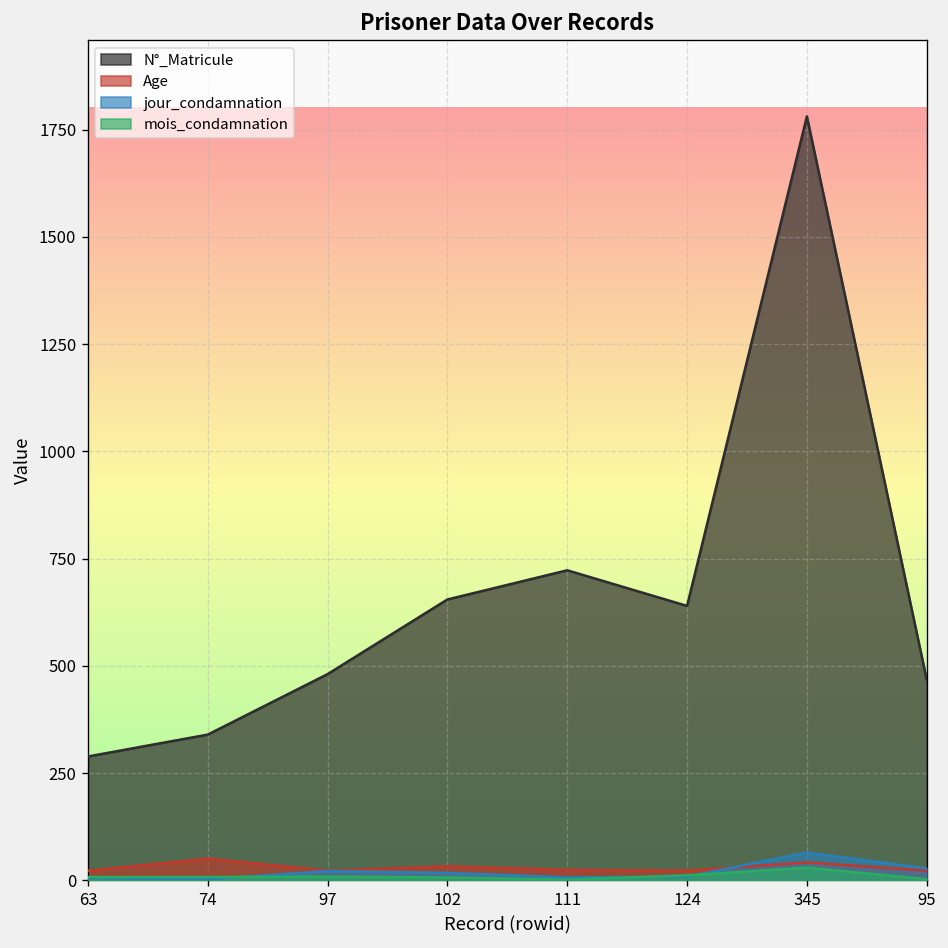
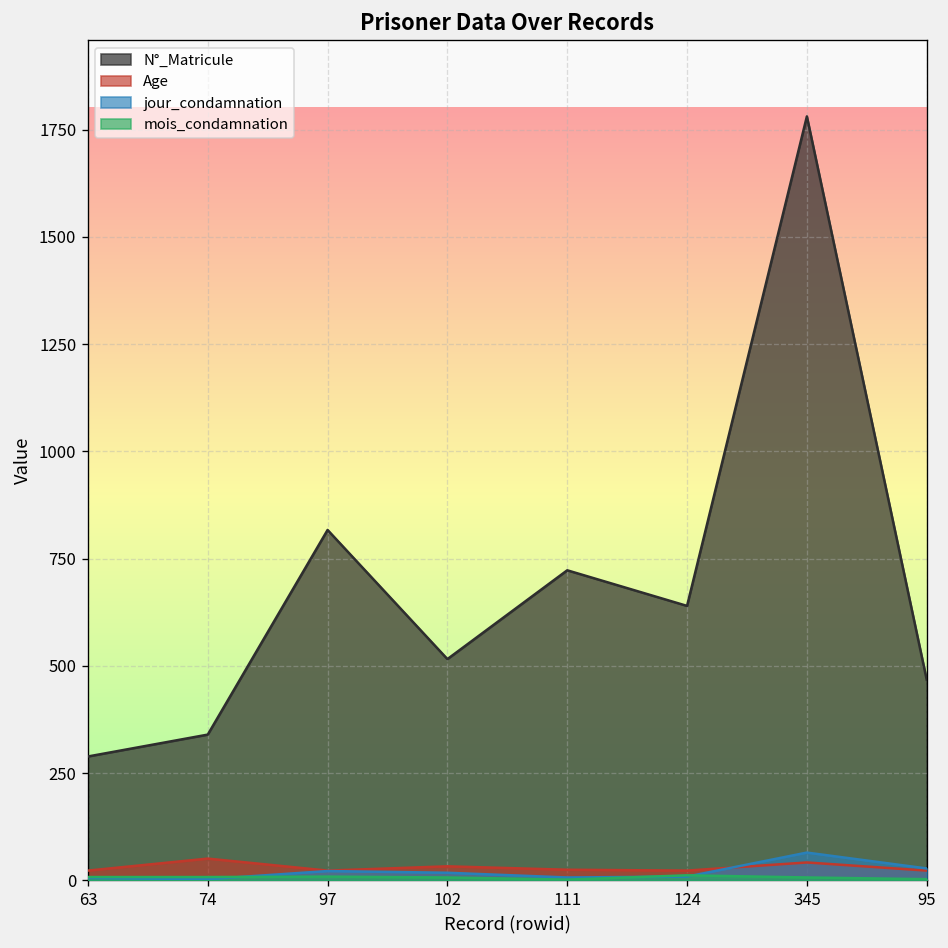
N°_Matricule, 97: 480 -> 820
N°_Matricule, 102: 660 -> 520
mois_condamnation, 345: 30 -> 10
